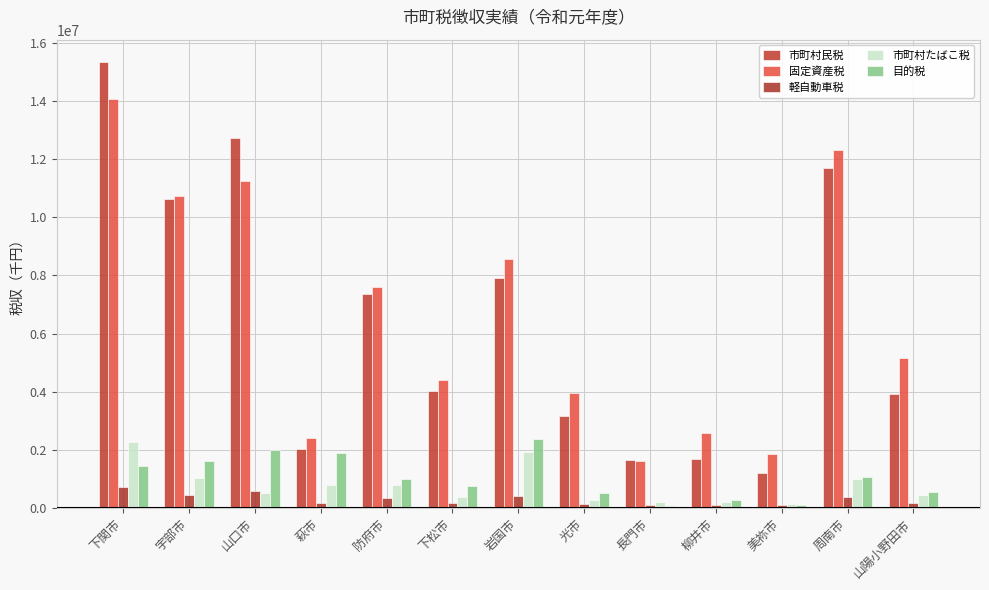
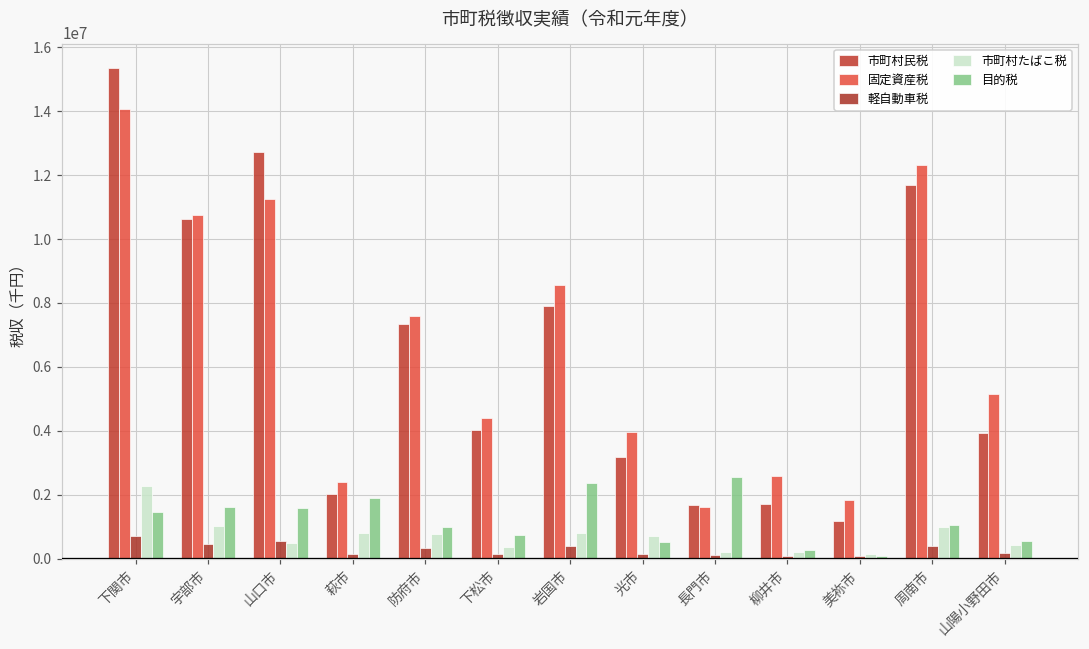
目的税, 山口市: 2000000 -> 1600000
市町村たばこ税, 岩国市: 1900000 -> 800000
市町村たばこ税, 光市: 300000 -> 700000
目的税, 長門市: 100000 -> 2600000
